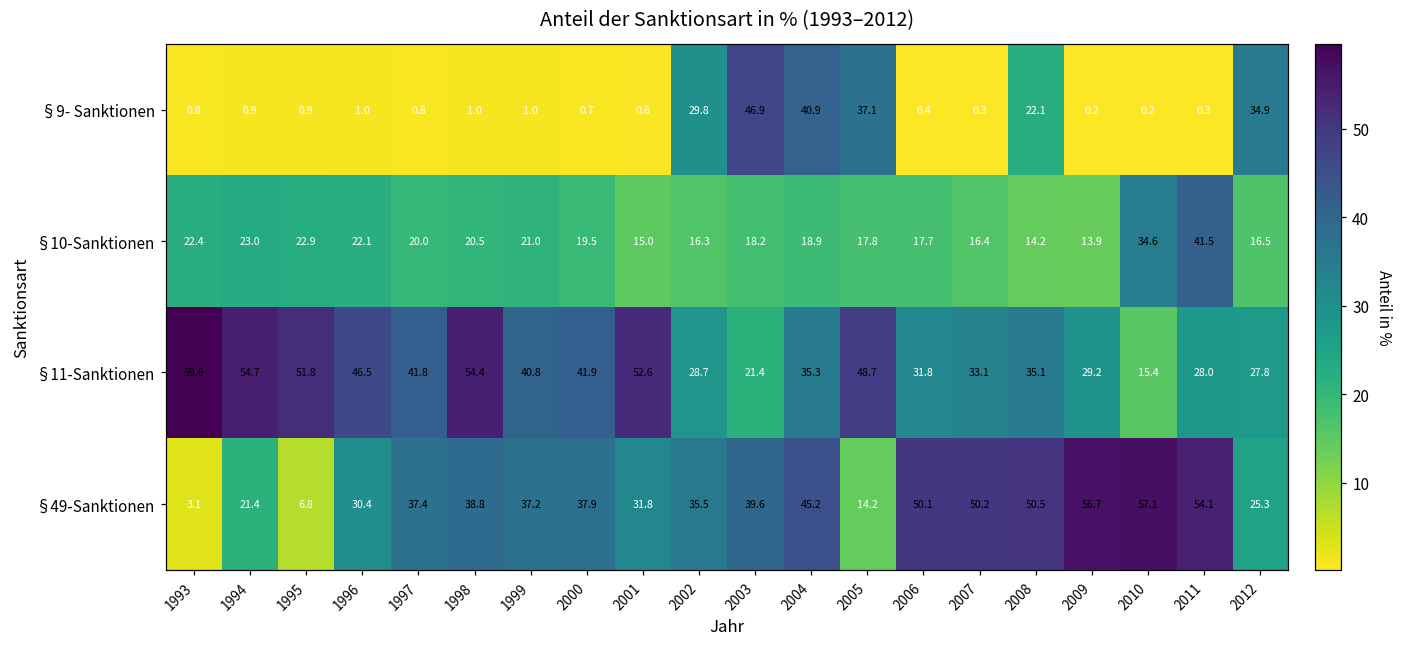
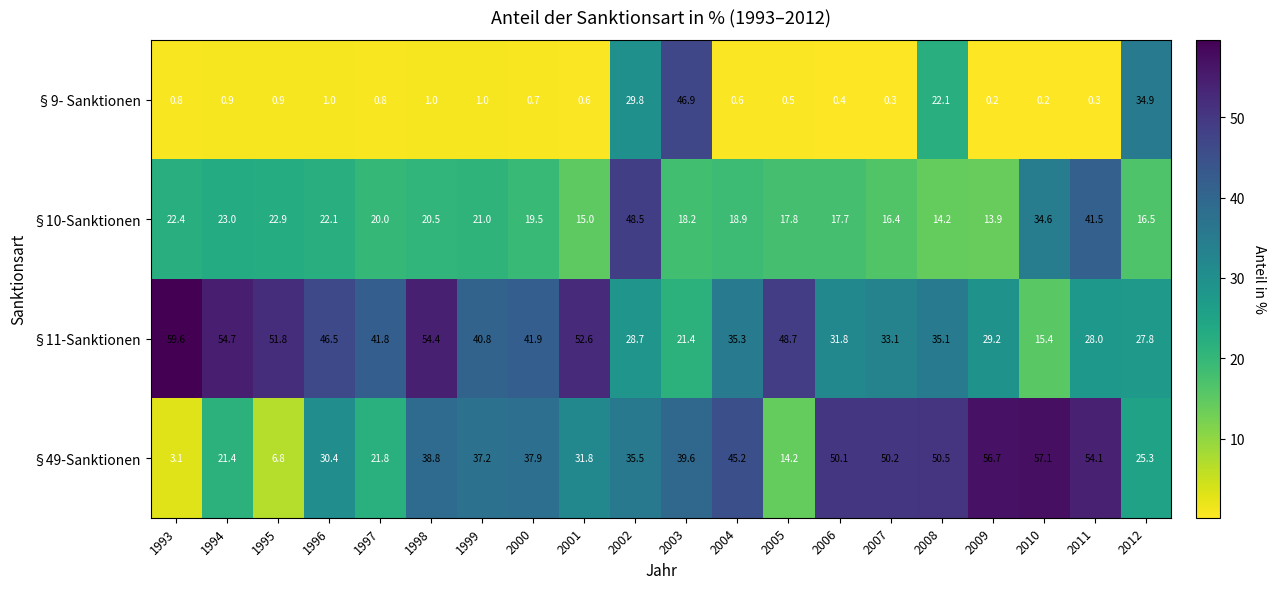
§9- Sanktionen, 2004: 40.9 -> 0.6
§9- Sanktionen, 2005: 37.1 -> 0.5
§10-Sanktionen, 2002: 16.3 -> 48.5
§49-Sanktionen, 1997: 37.4 -> 21.8
